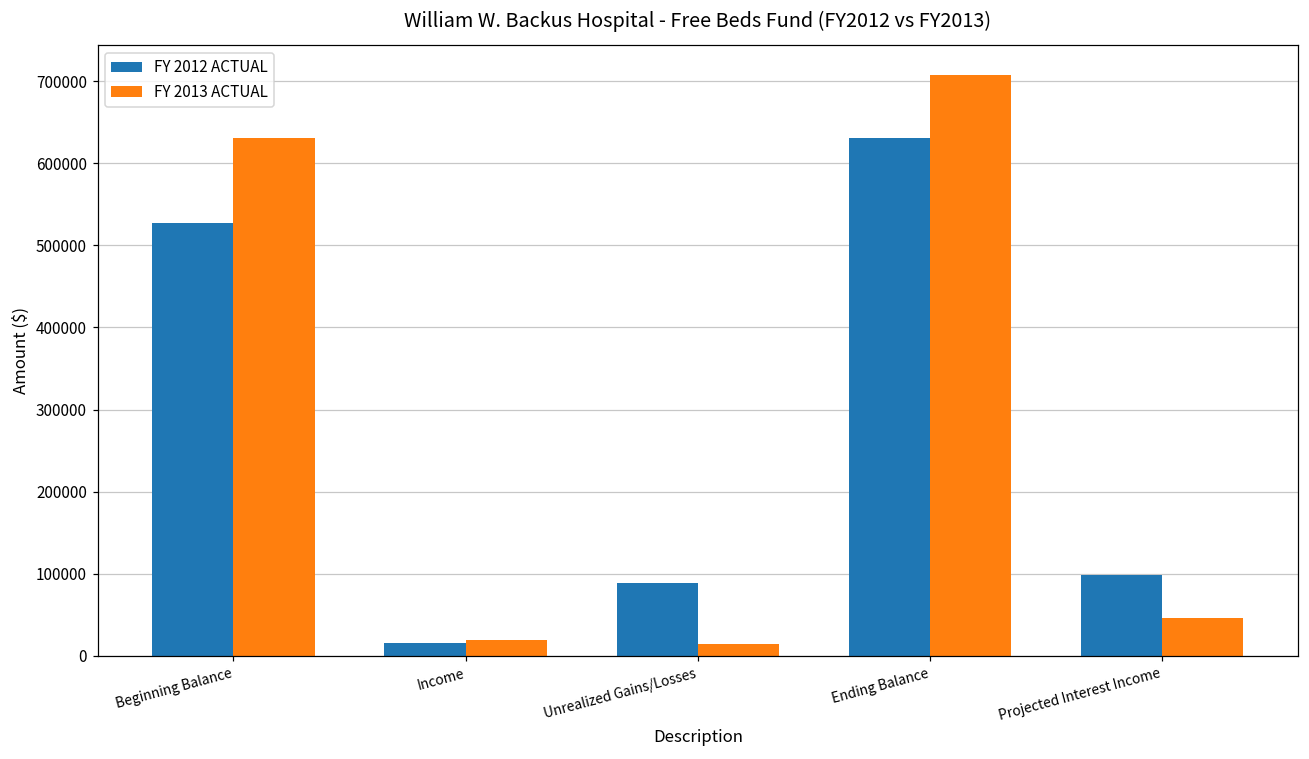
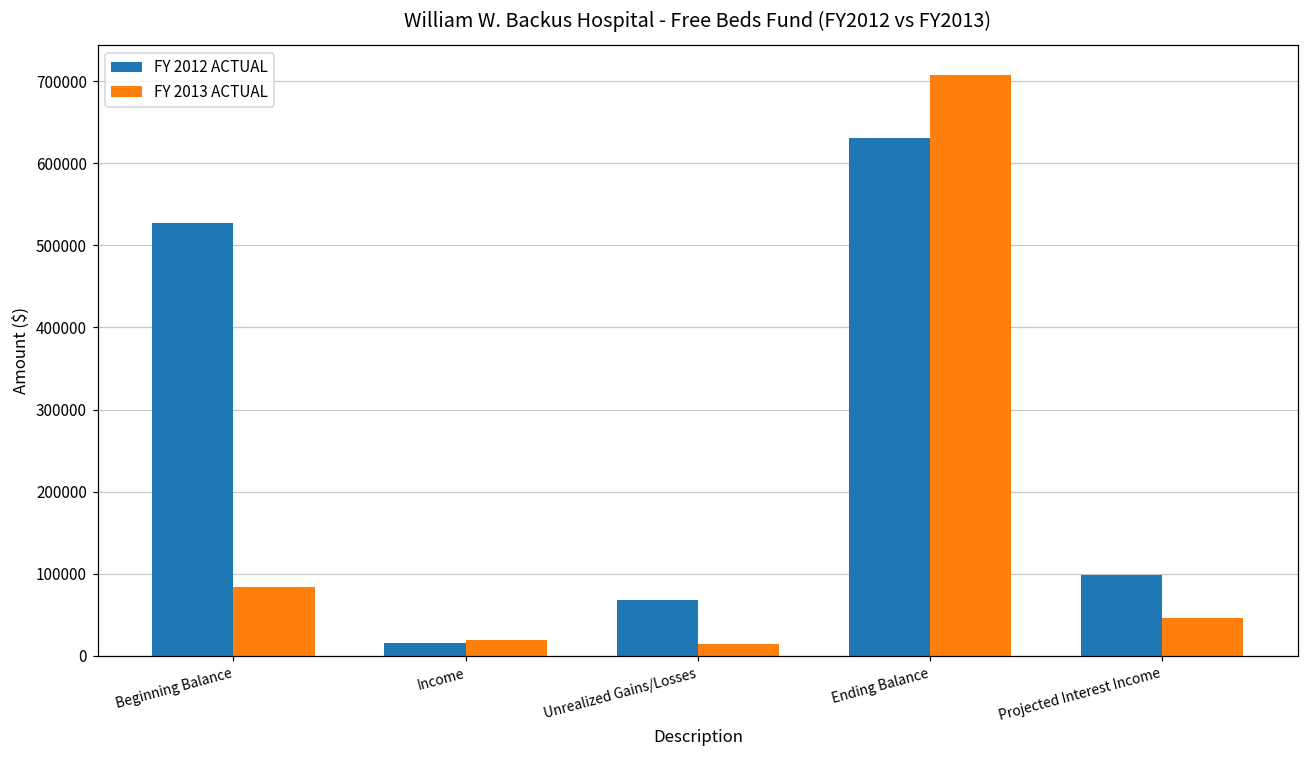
FY 2013 ACTUAL, Beginning Balance: 630000 -> 80000
FY 2012 ACTUAL, Unrealized Gains/Losses: 90000 -> 70000
